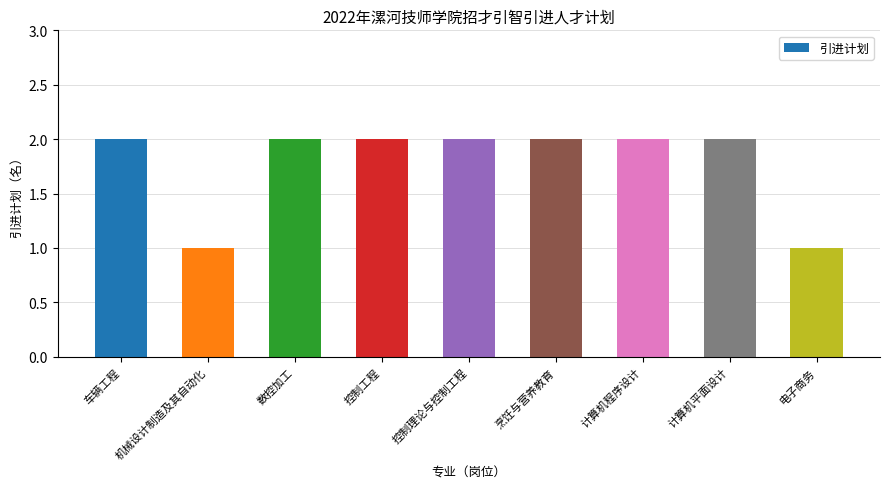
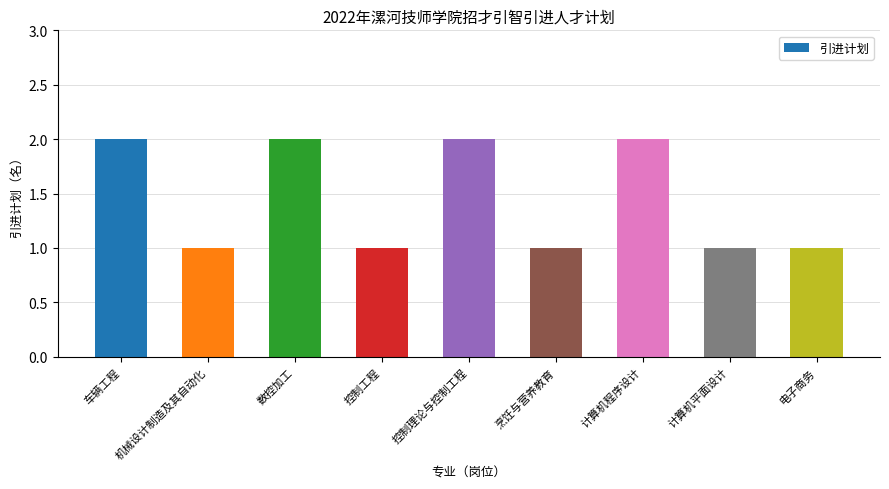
控制工程: 2 -> 1
烹饪与营养教育: 2 -> 1
计算机平面设计: 2 -> 1
